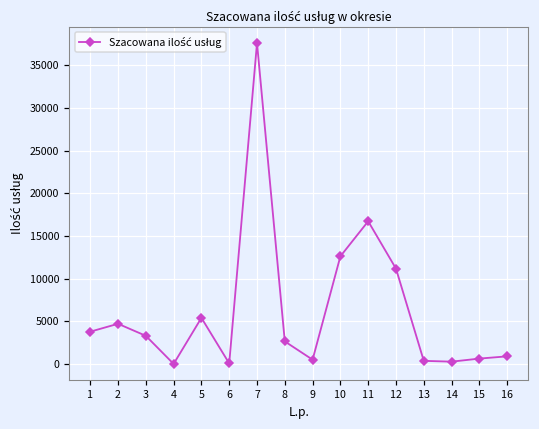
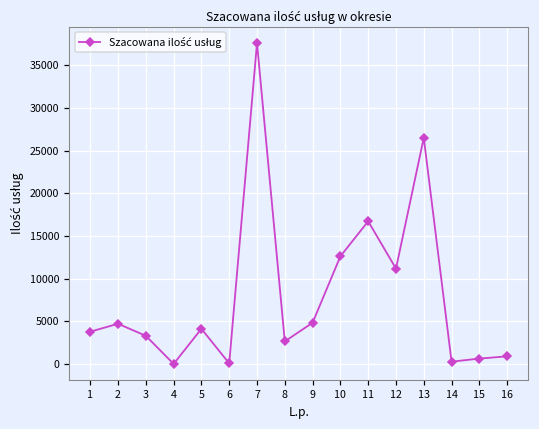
5: 5000 -> 4000
9: 0 -> 5000
13: 0 -> 27000
